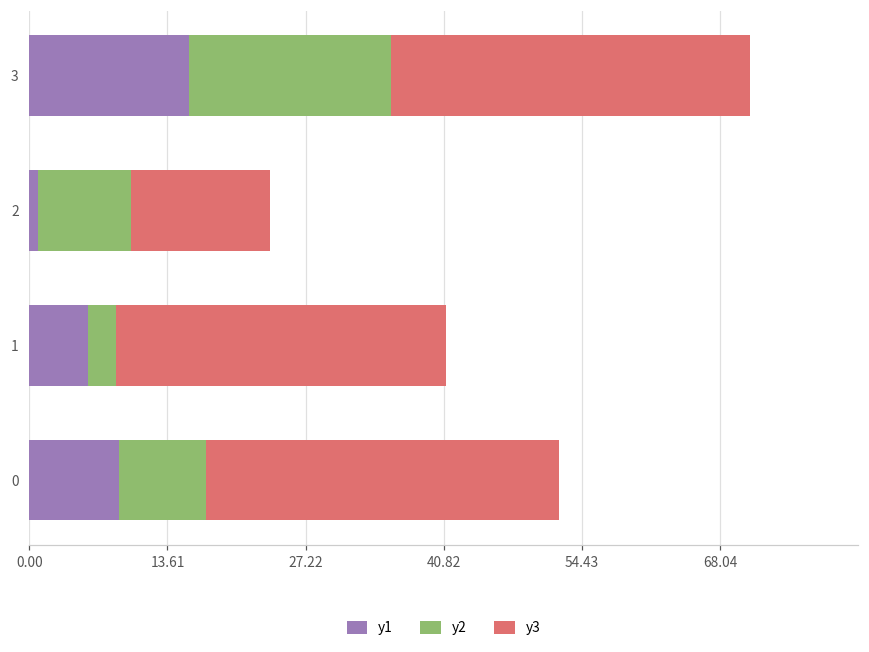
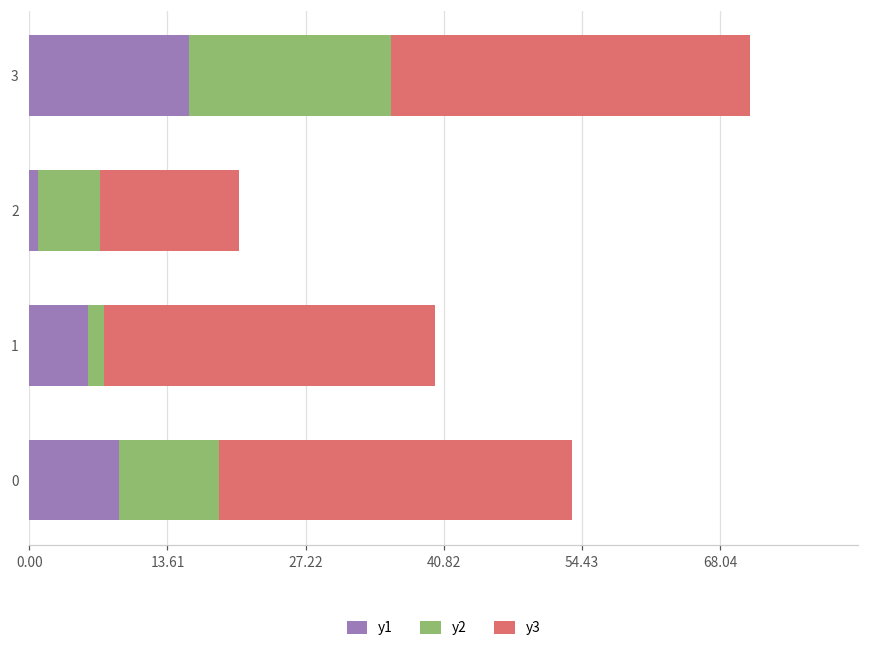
y2, 2: 9 -> 6
y2, 1: 3 -> 2
y2, 0: 9 -> 10
